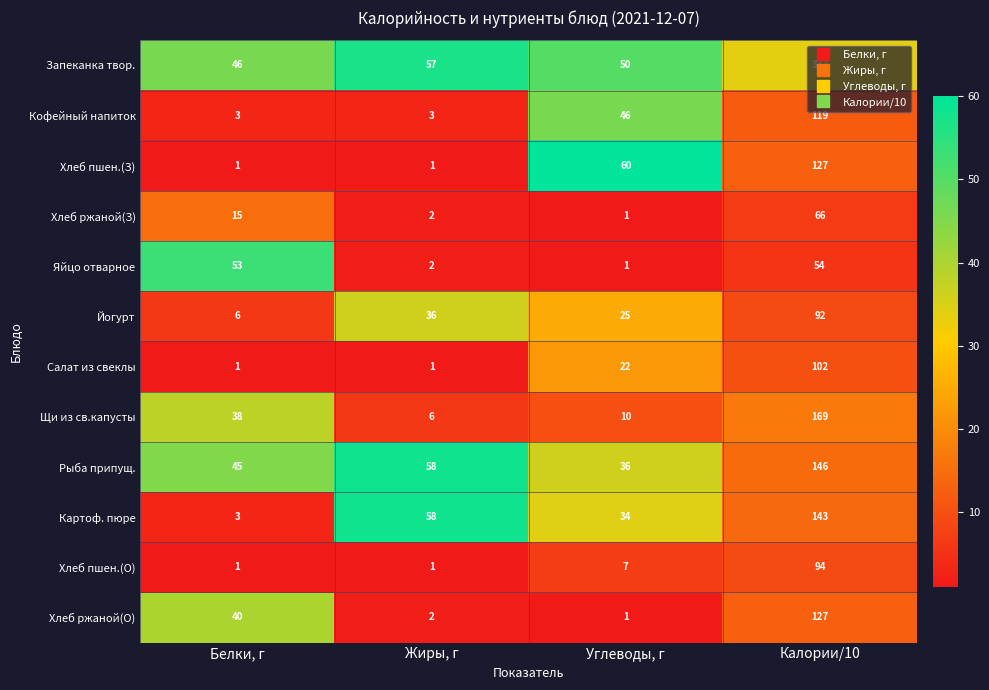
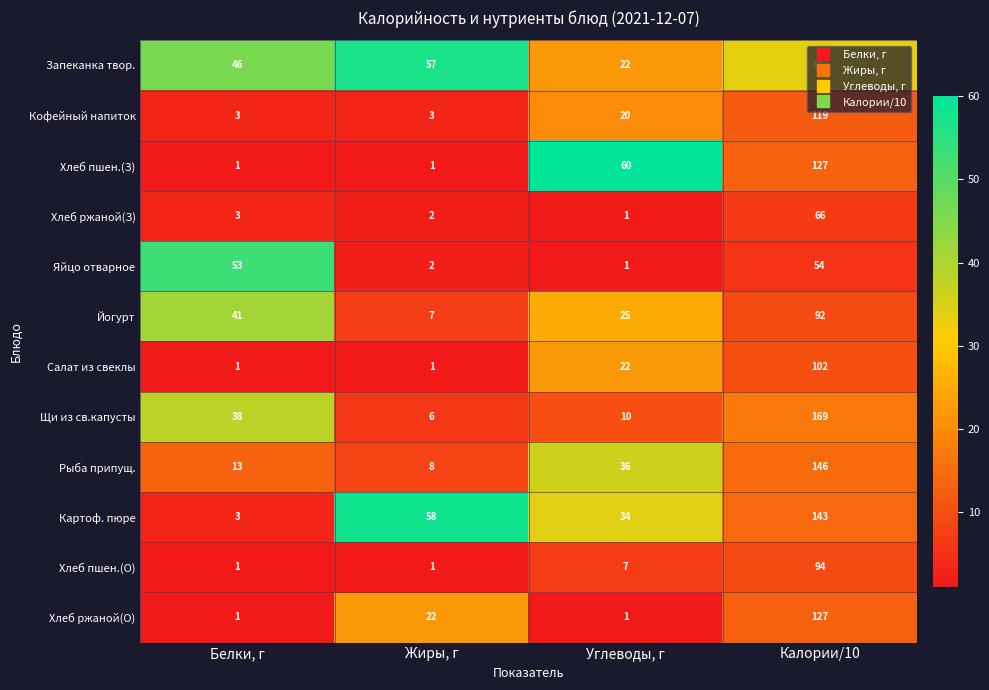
Запеканка твор., Углеводы, г: 50 -> 22
Кофейный напиток, Углеводы, г: 46 -> 20
Хлеб ржаной(З), Белки, г: 15 -> 3
Йогурт, Белки, г: 6 -> 41
Йогурт, Жиры, г: 36 -> 7
Рыба припущ., Белки, г: 45 -> 13
Рыба припущ., Жиры, г: 58 -> 8
Хлеб ржаной(О), Белки, г: 40 -> 1
Хлеб ржаной(О), Жиры, г: 2 -> 22
